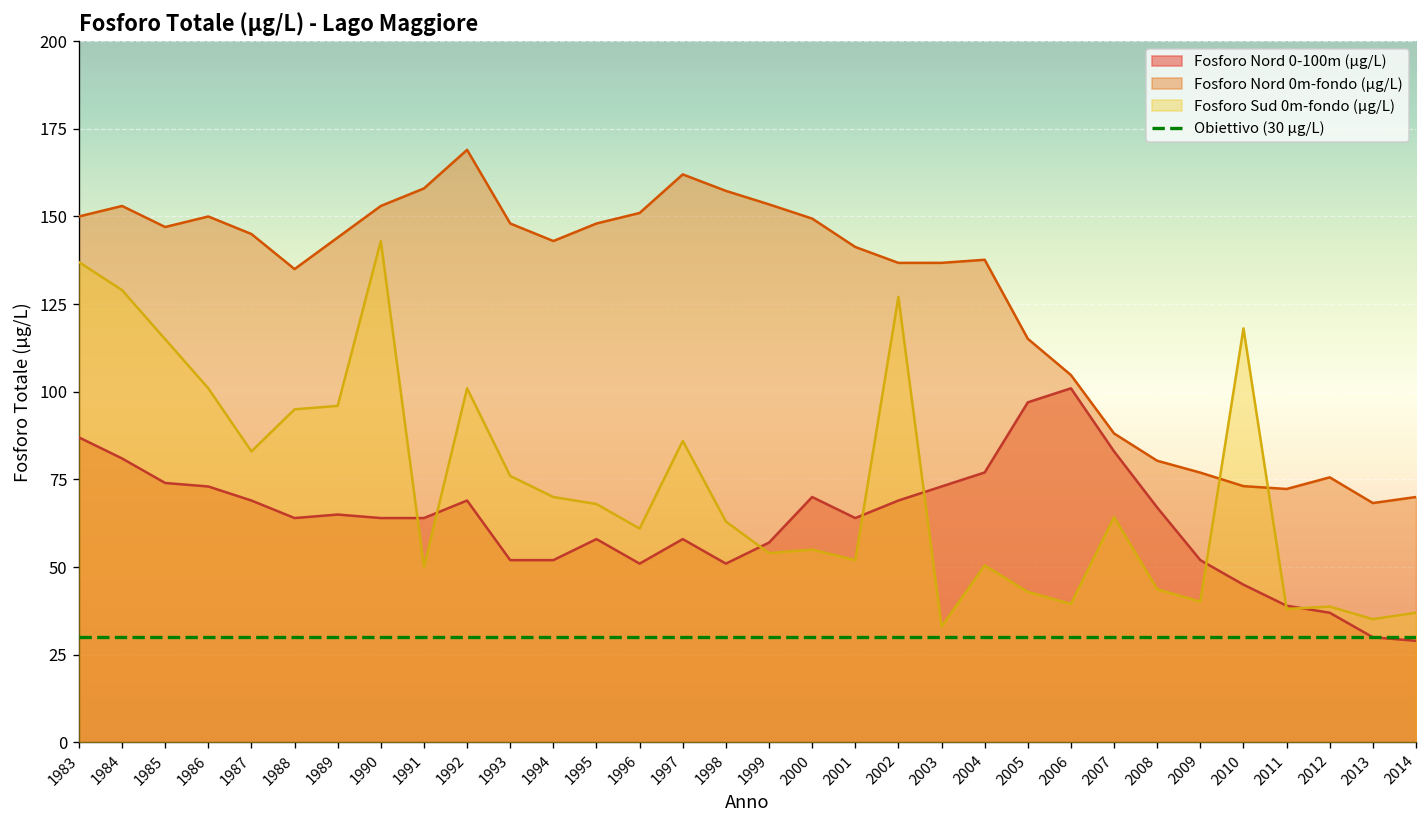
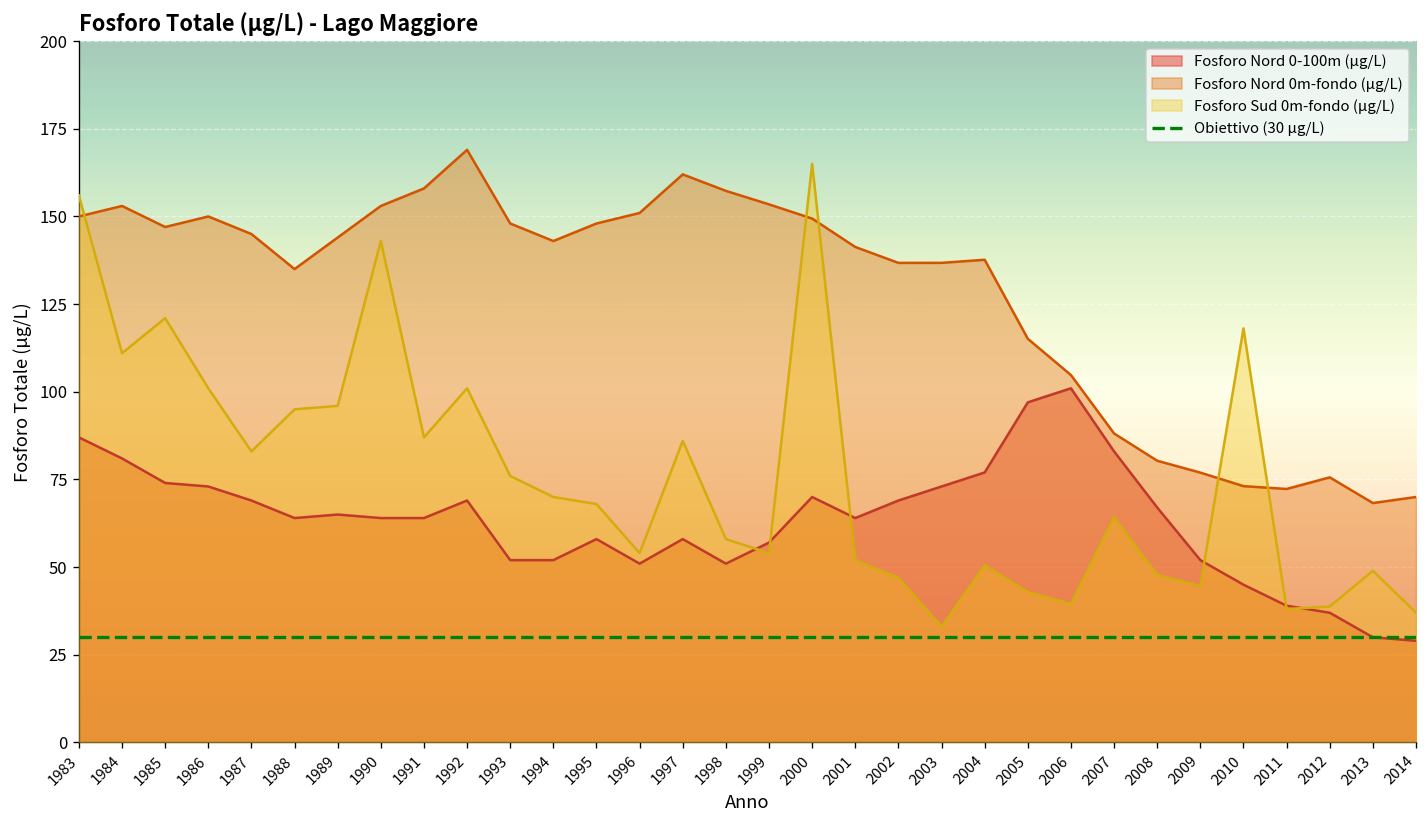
Fosforo Sud 0m-fondo (µg/L), 1983: 137 -> 156
Fosforo Sud 0m-fondo (µg/L), 1984: 129 -> 111
Fosforo Sud 0m-fondo (µg/L), 1985: 115 -> 121
Fosforo Sud 0m-fondo (µg/L), 1991: 50 -> 87
Fosforo Sud 0m-fondo (µg/L), 1996: 61 -> 54
Fosforo Sud 0m-fondo (µg/L), 1998: 63 -> 58
Fosforo Sud 0m-fondo (µg/L), 2000: 55 -> 165
Fosforo Sud 0m-fondo (µg/L), 2002: 127 -> 47
Fosforo Sud 0m-fondo (µg/L), 2008: 44 -> 48
Fosforo Sud 0m-fondo (µg/L), 2009: 40 -> 45
Fosforo Sud 0m-fondo (µg/L), 2013: 35 -> 49
